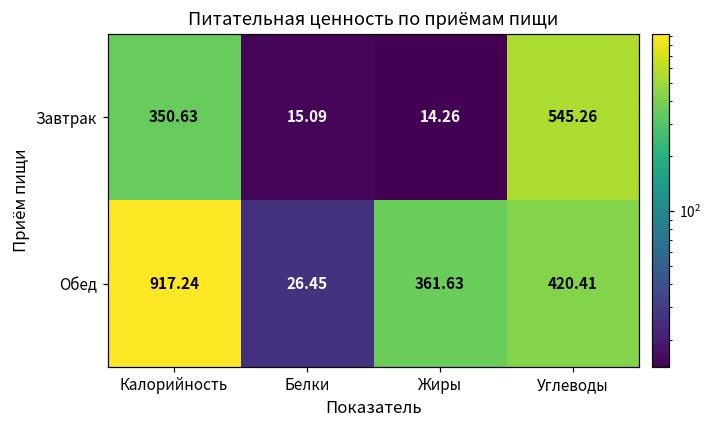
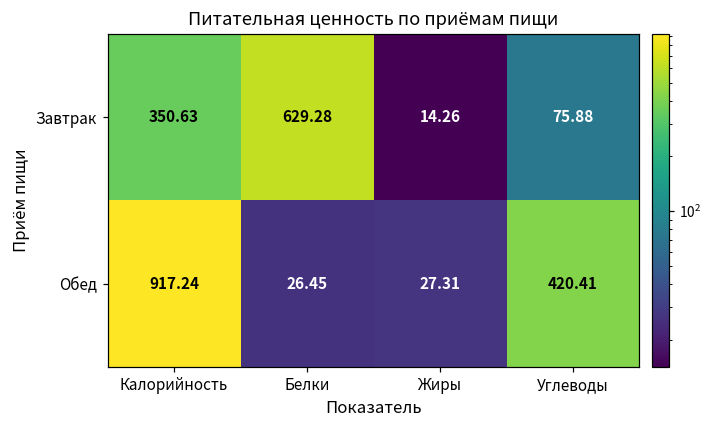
Завтрак, Белки: 15.09 -> 629.28
Завтрак, Углеводы: 545.26 -> 75.88
Обед, Жиры: 361.63 -> 27.31
